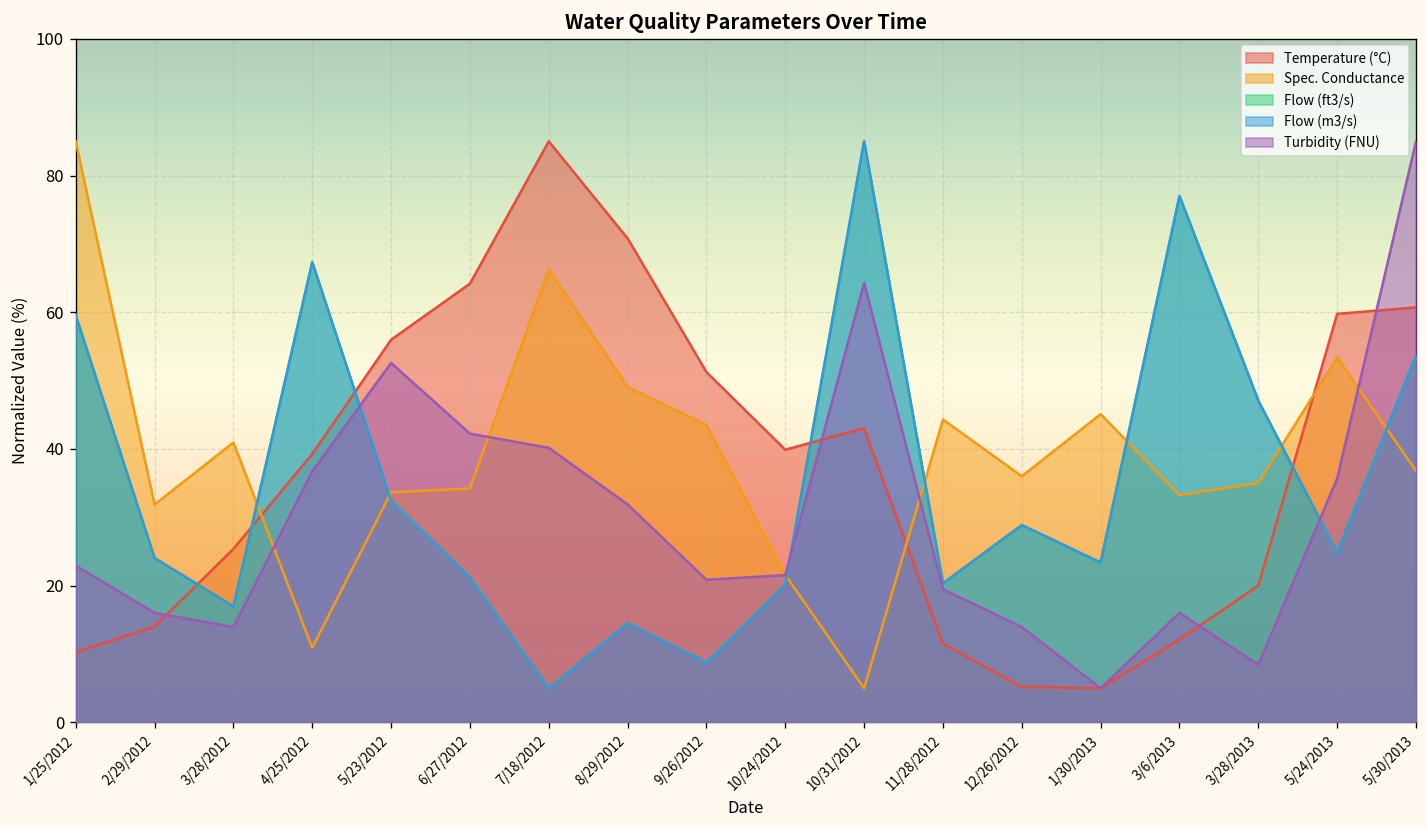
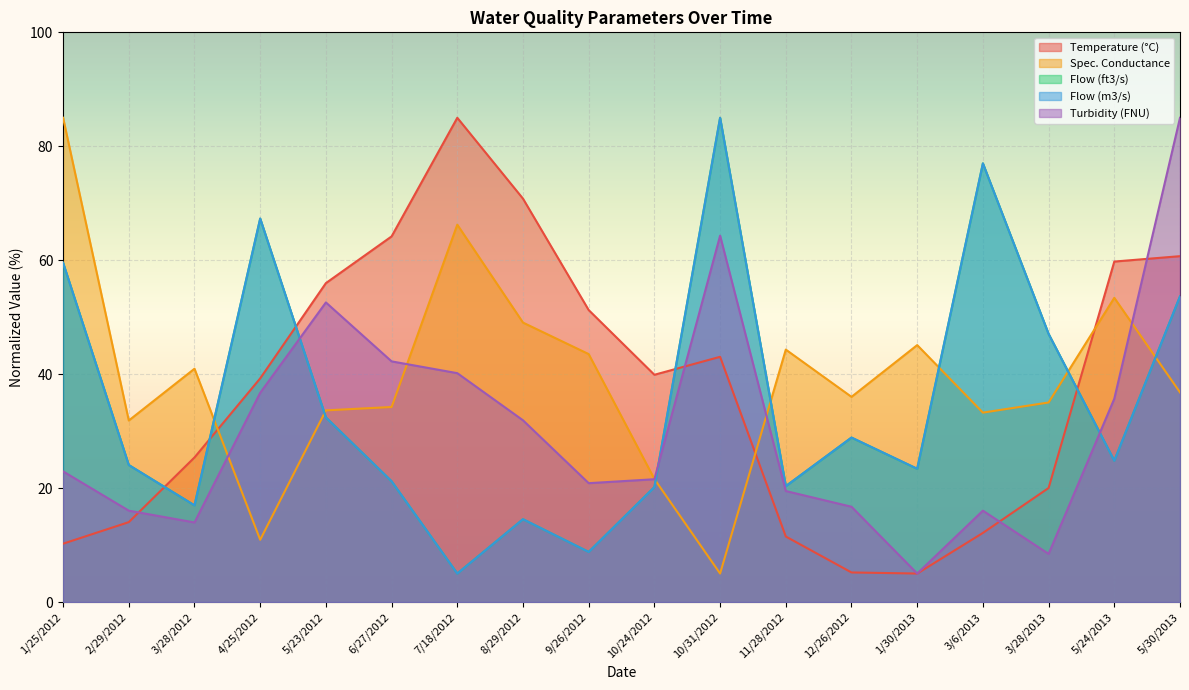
Turbidity (FNU), 12/26/2012: 14 -> 17
